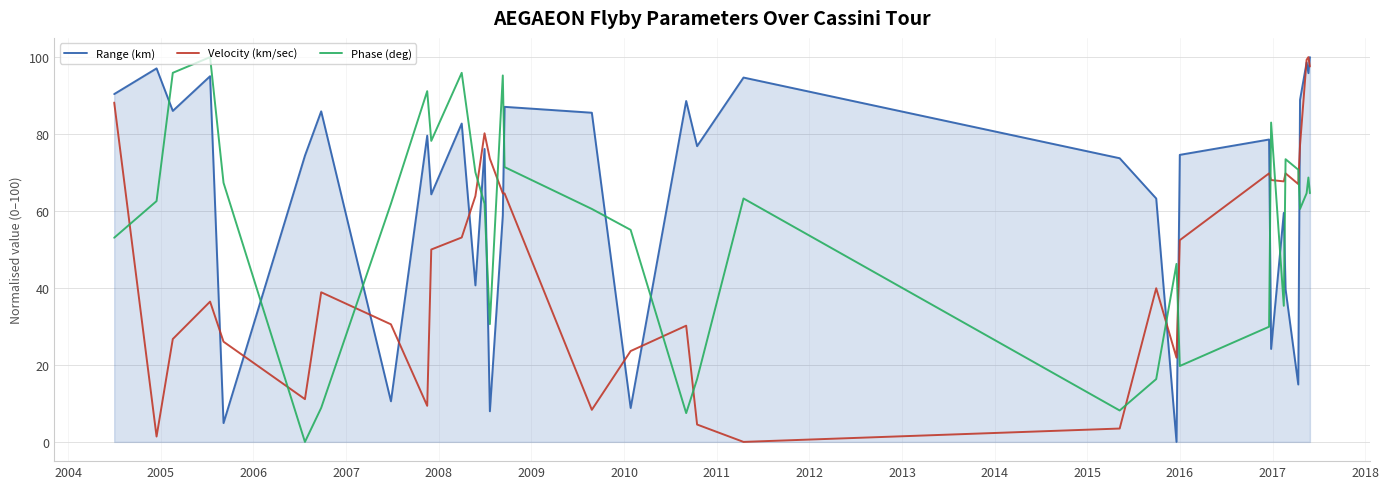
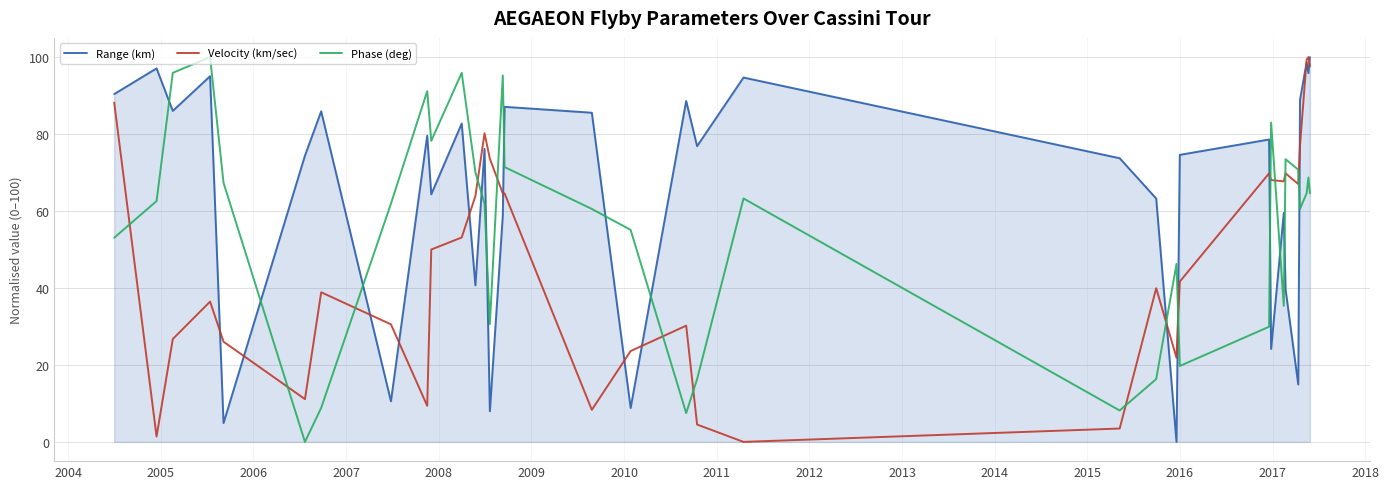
Velocity (km/sec), 2016: 52 -> 42
